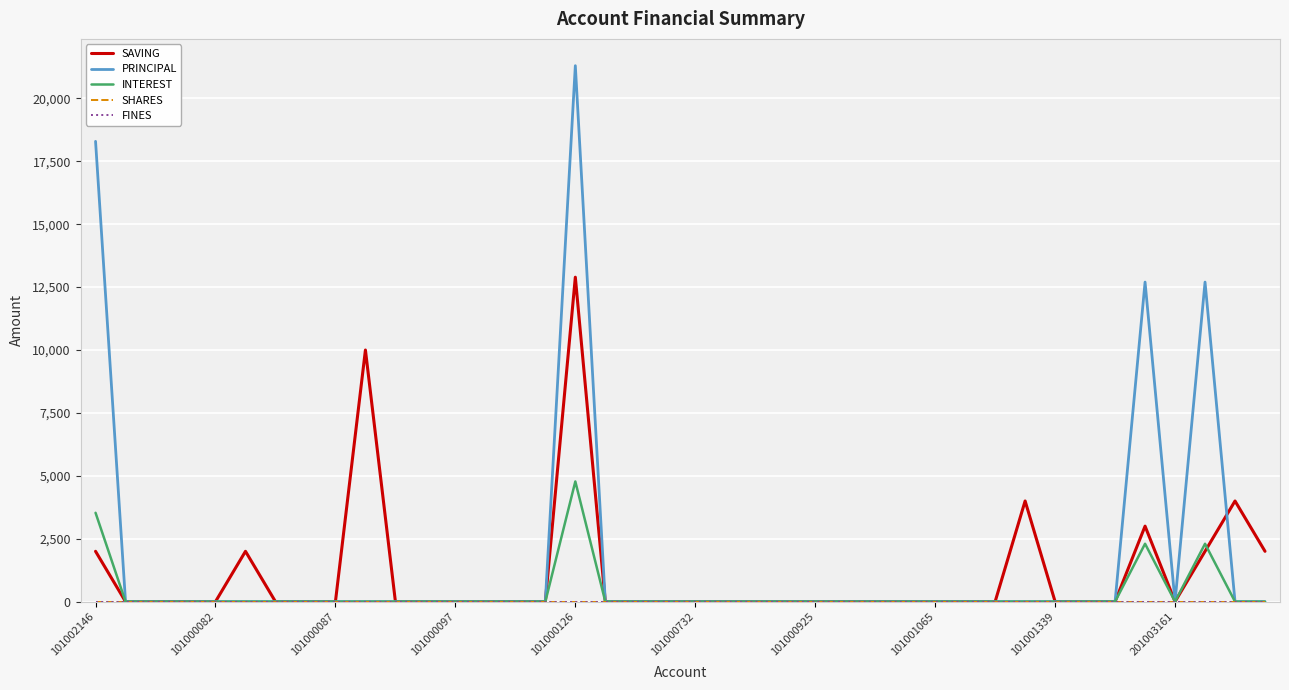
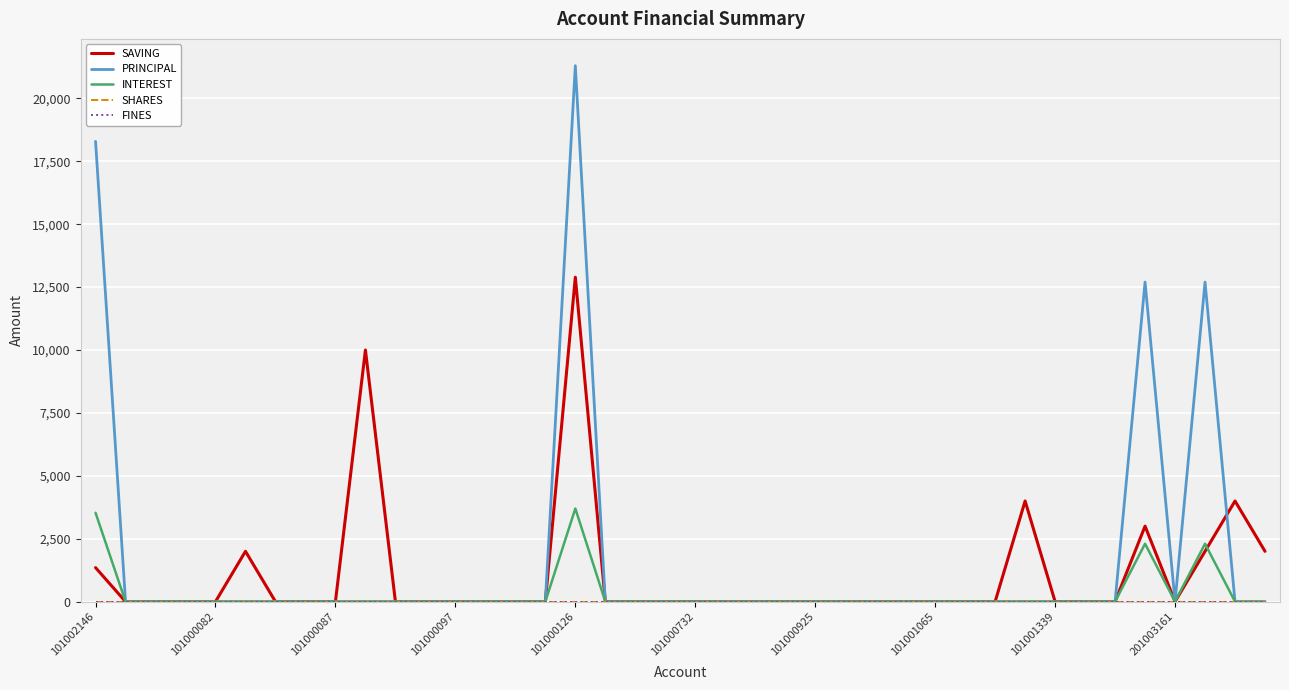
SAVING, 101002146: 2,000 -> 1,400
INTEREST, 101000126: 4,800 -> 3,700
